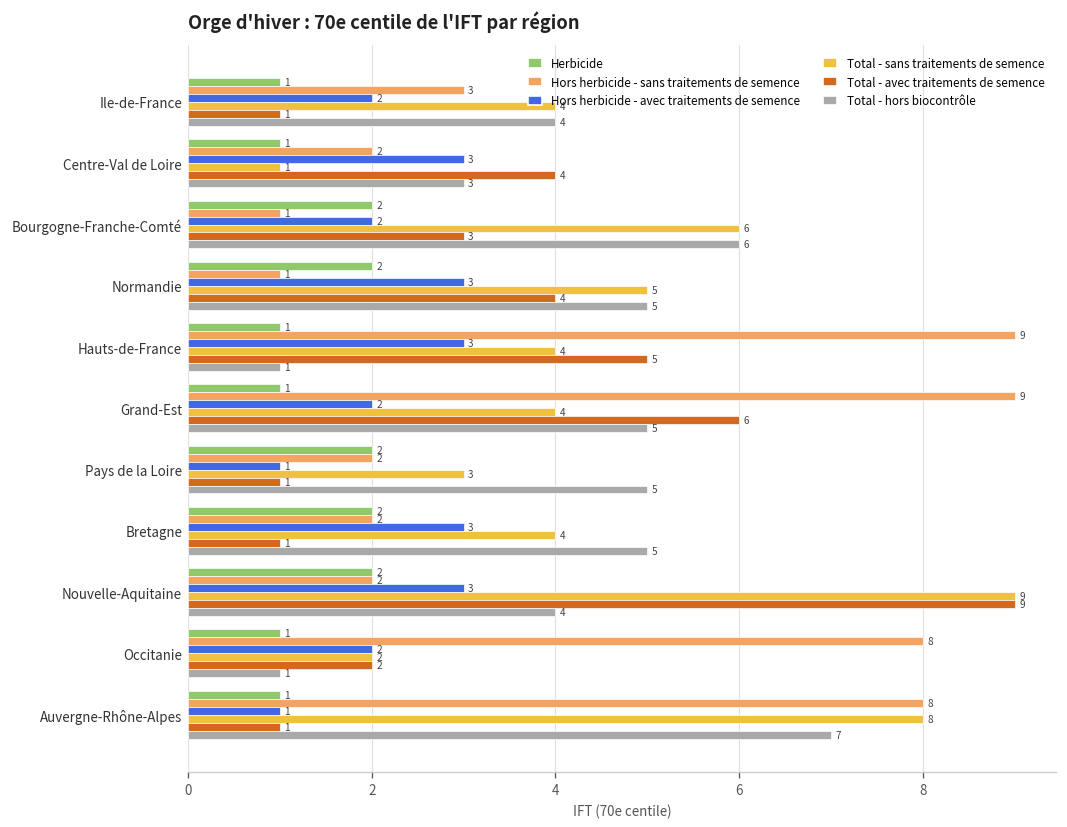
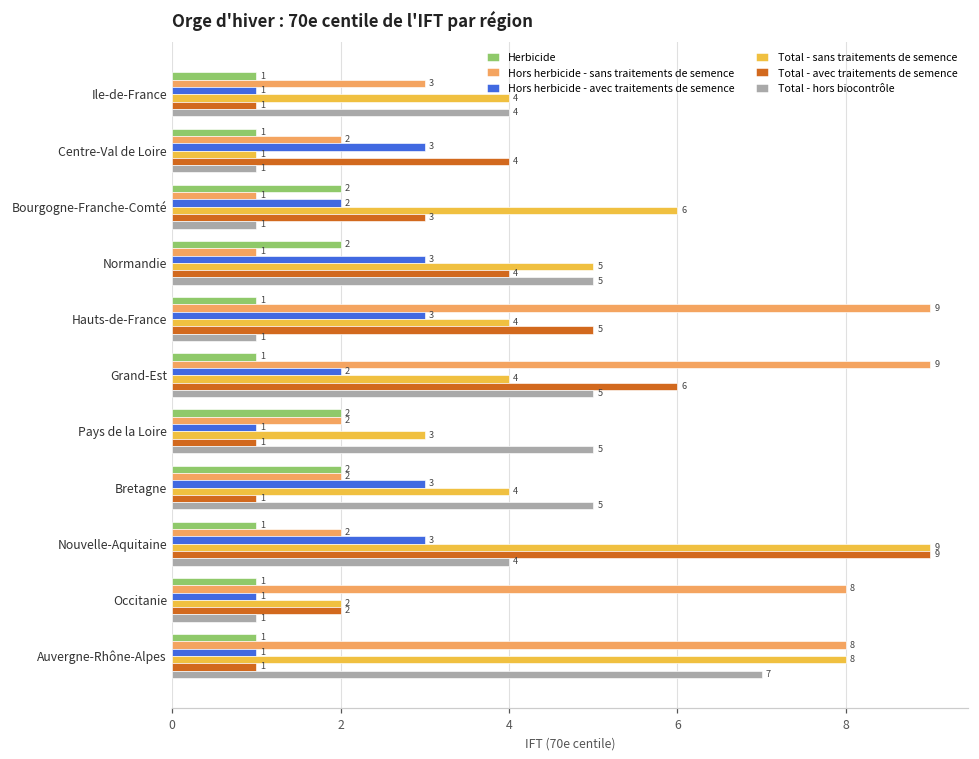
Hors herbicide - avec traitements de semence, Ile-de-France: 2 -> 1
Total - hors biocontrôle, Centre-Val de Loire: 3 -> 1
Total - hors biocontrôle, Bourgogne-Franche-Comté: 6 -> 1
Herbicide, Nouvelle-Aquitaine: 2 -> 1
Hors herbicide - avec traitements de semence, Occitanie: 2 -> 1
